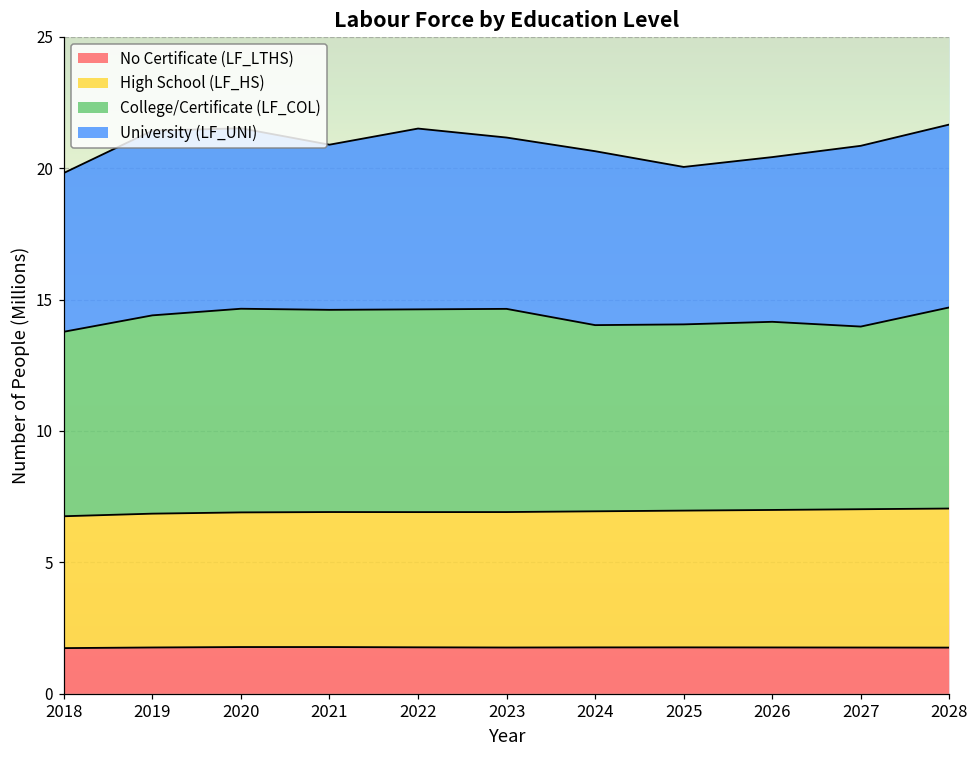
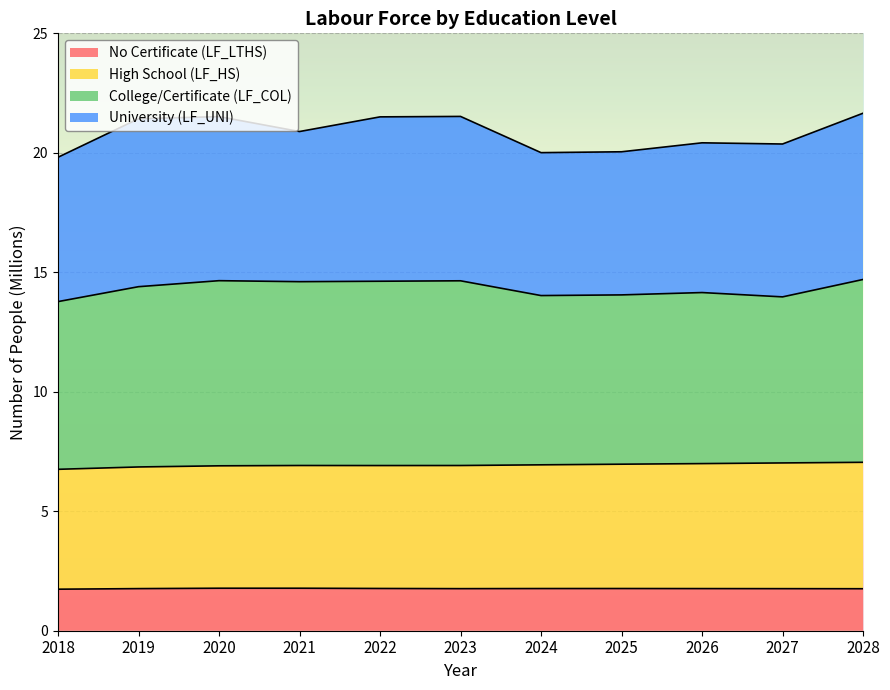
University (LF_UNI), 2023: 6.5 -> 6.9
University (LF_UNI), 2024: 6.6 -> 6.0
University (LF_UNI), 2027: 6.9 -> 6.4
